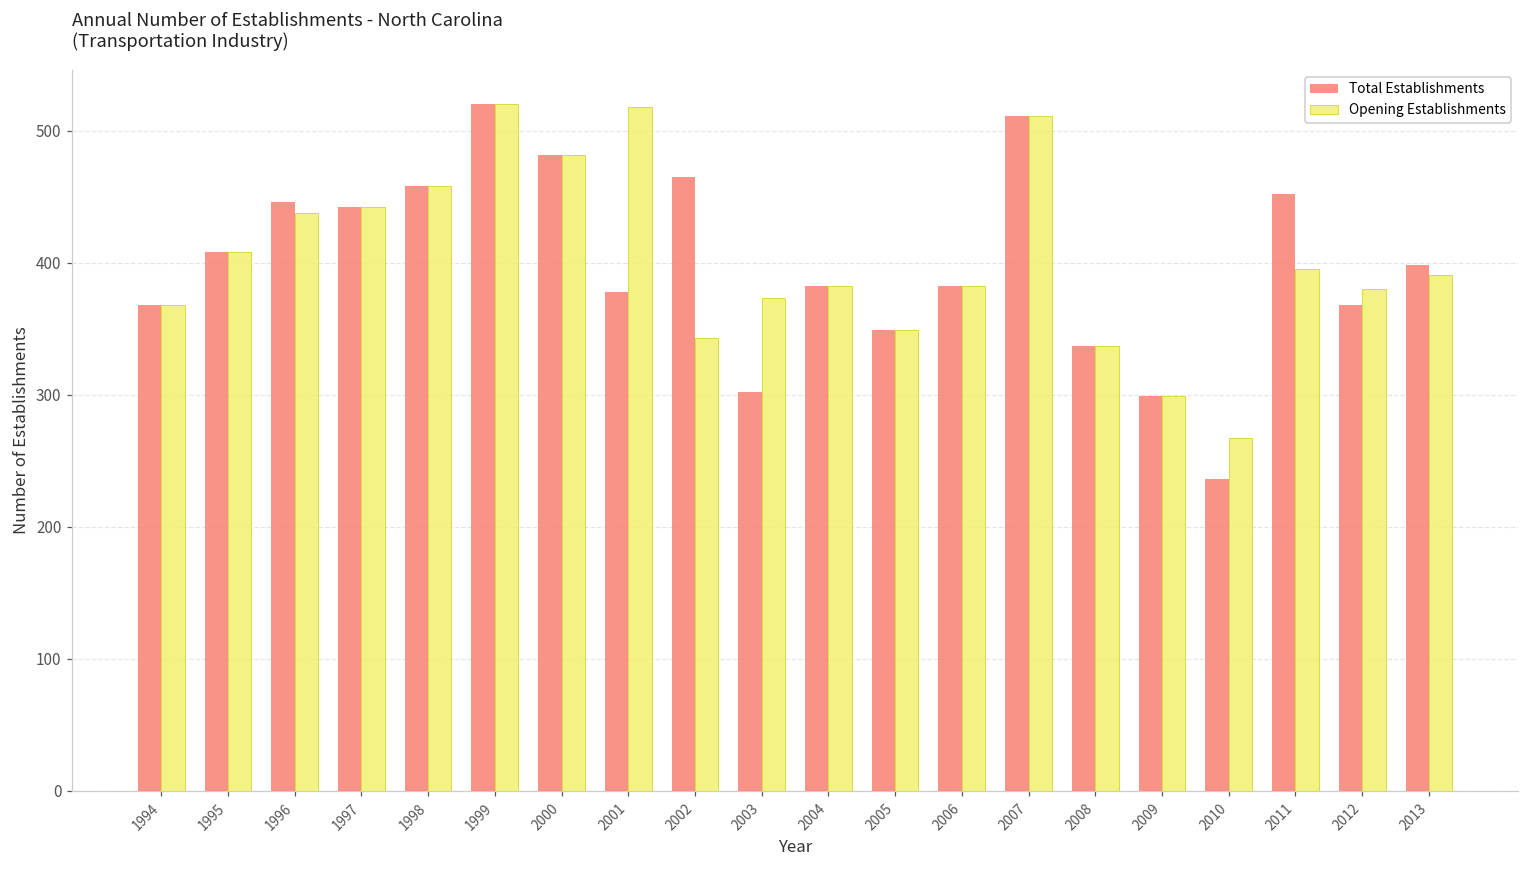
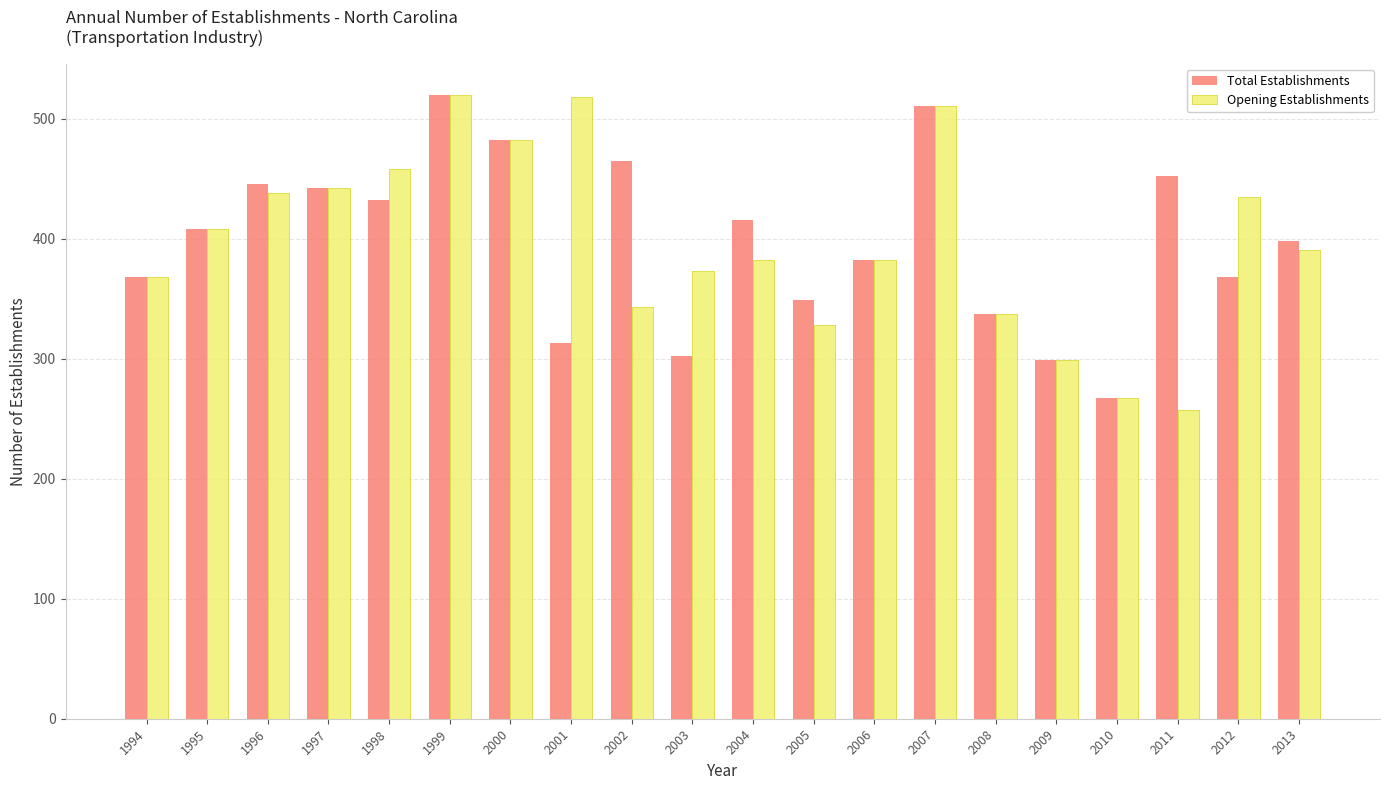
Total Establishments, 1998: 458 -> 432
Total Establishments, 2001: 378 -> 313
Total Establishments, 2004: 382 -> 416
Opening Establishments, 2005: 349 -> 328
Total Establishments, 2010: 236 -> 267
Opening Establishments, 2011: 395 -> 257
Opening Establishments, 2012: 380 -> 435
